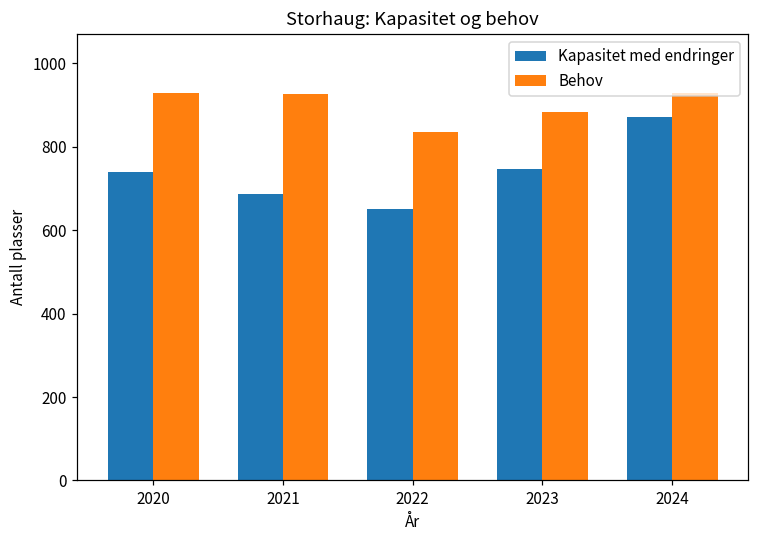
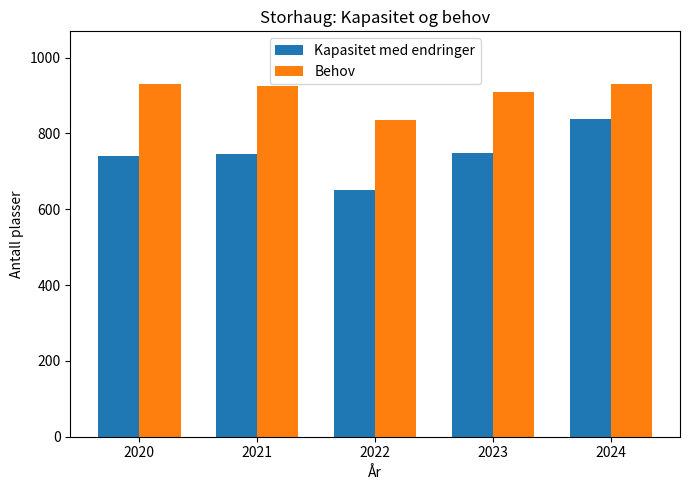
Kapasitet med endringer, 2021: 690 -> 750
Behov, 2023: 880 -> 910
Kapasitet med endringer, 2024: 870 -> 840
